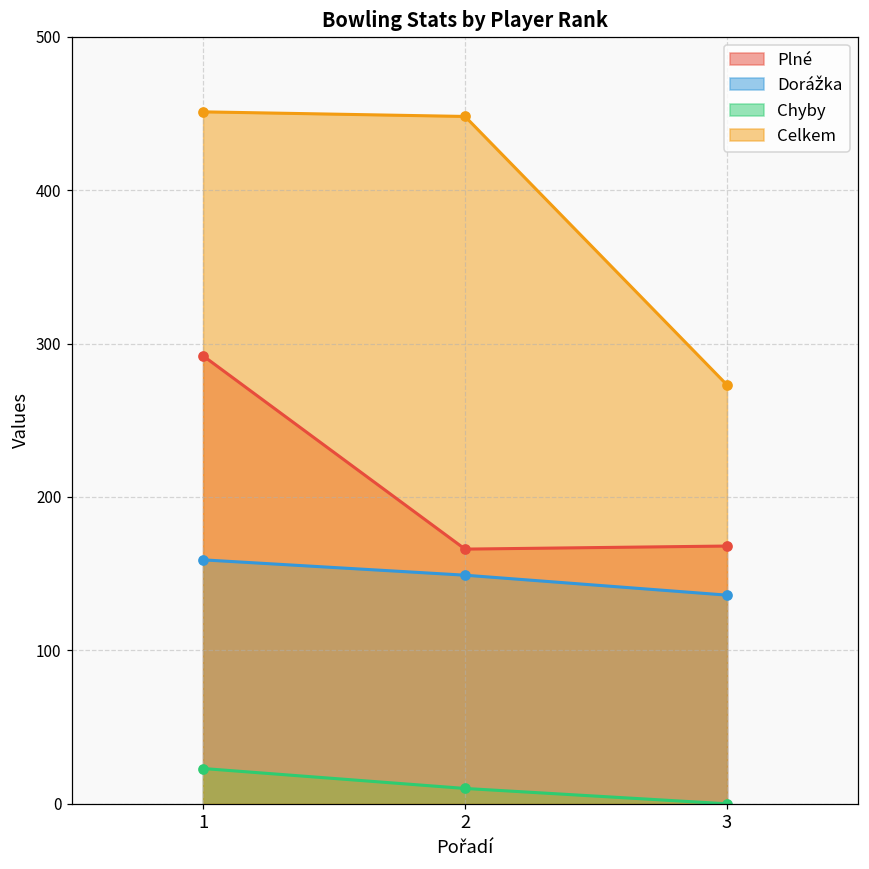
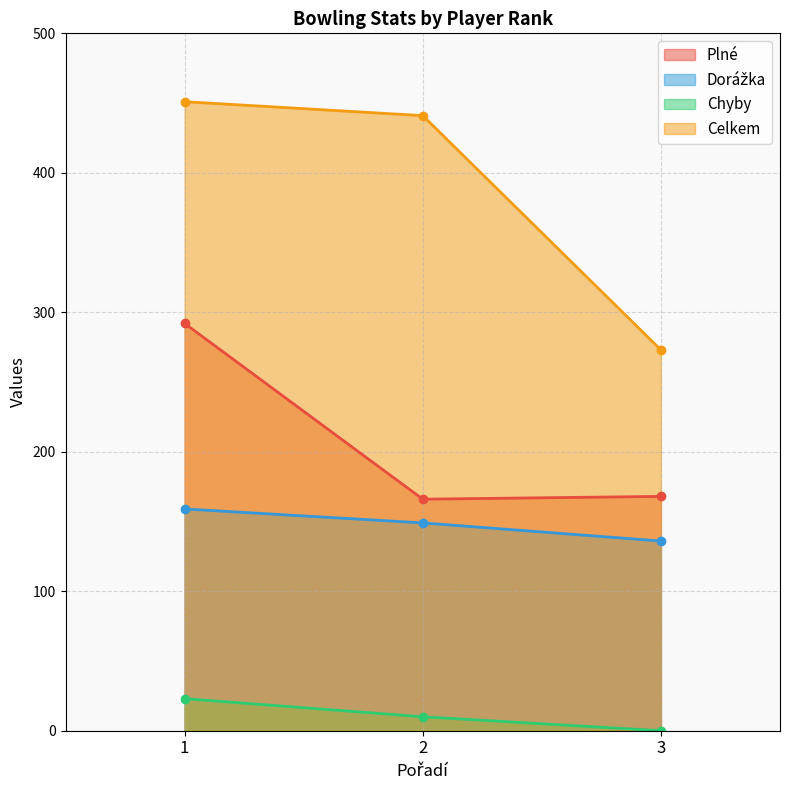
Celkem, 2: 448 -> 441
